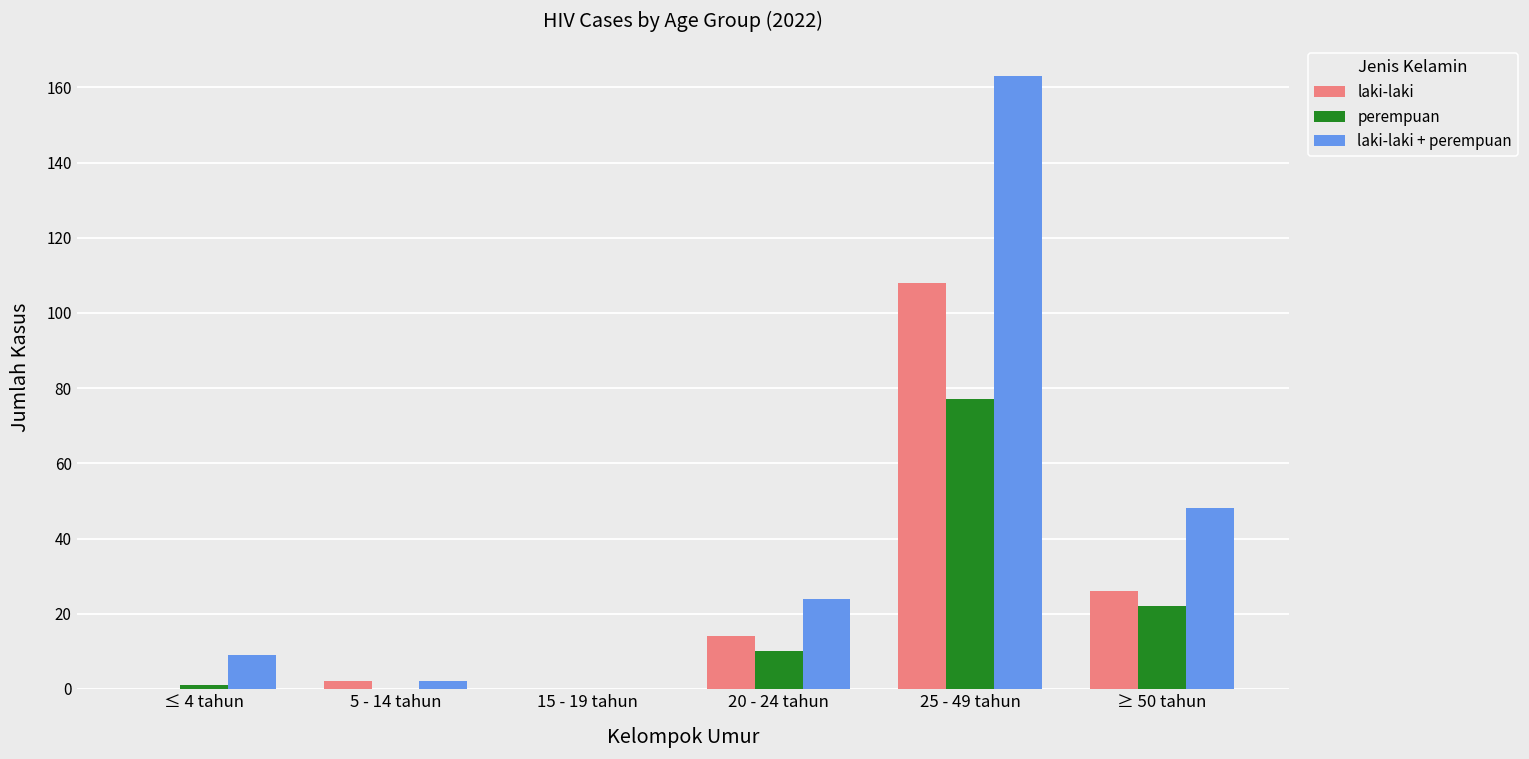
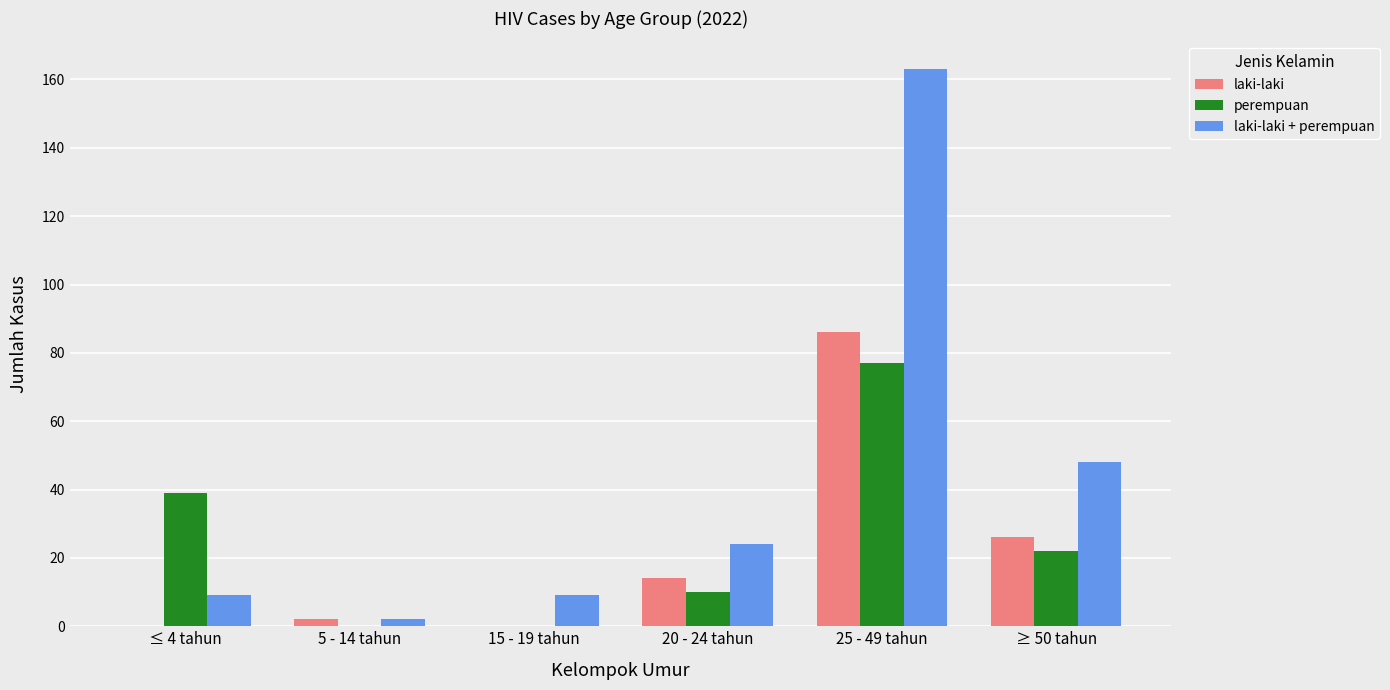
perempuan, ≤ 4 tahun: 1 -> 39
laki-laki + perempuan, 15 - 19 tahun: 0 -> 9
laki-laki, 25 - 49 tahun: 108 -> 86
